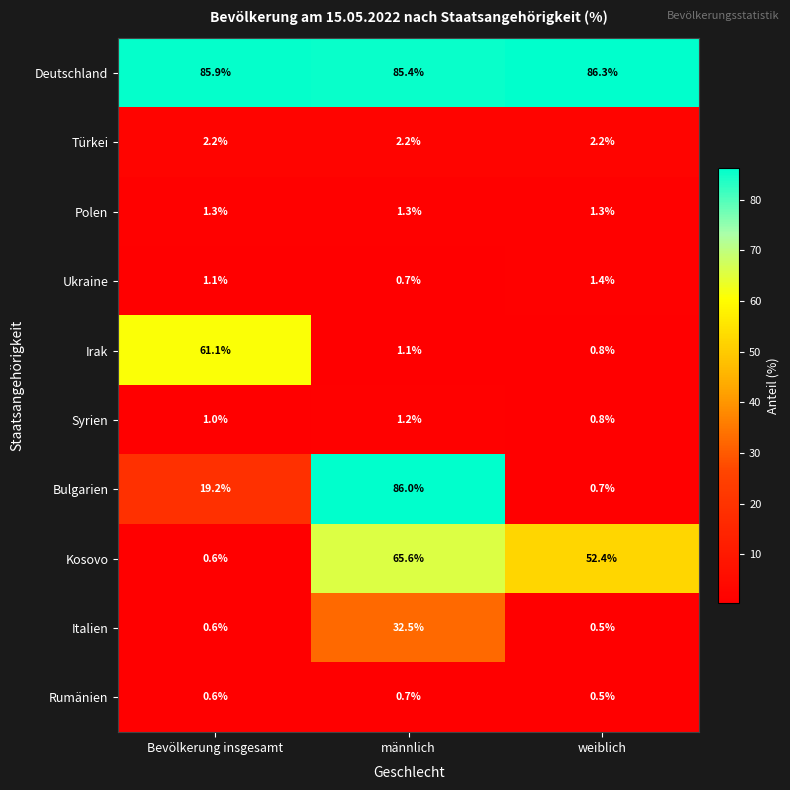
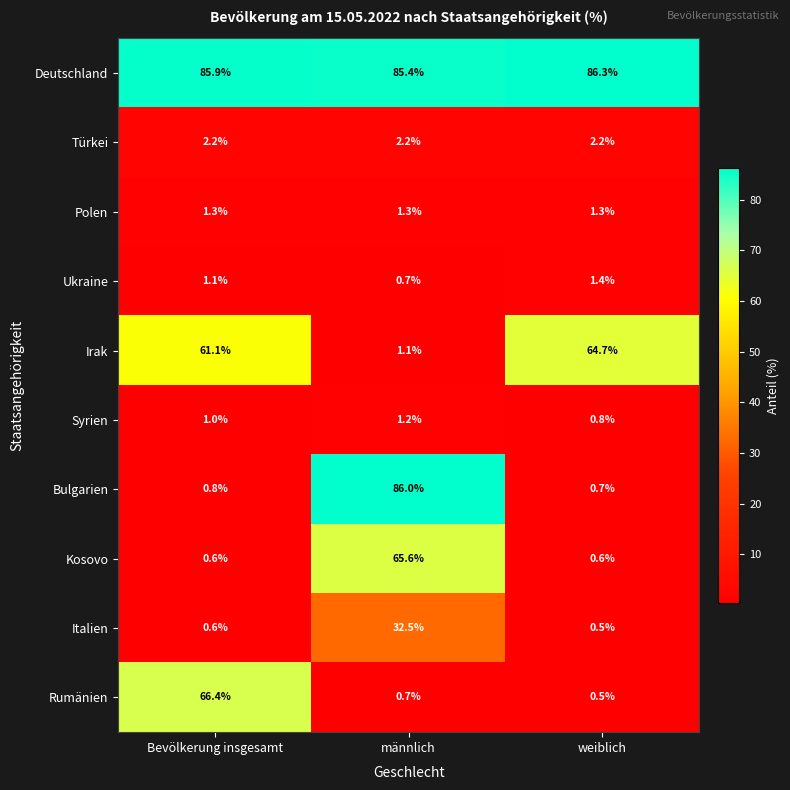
Irak, weiblich: 0.8% -> 64.7%
Bulgarien, Bevölkerung insgesamt: 19.2% -> 0.8%
Kosovo, weiblich: 52.4% -> 0.6%
Rumänien, Bevölkerung insgesamt: 0.6% -> 66.4%
